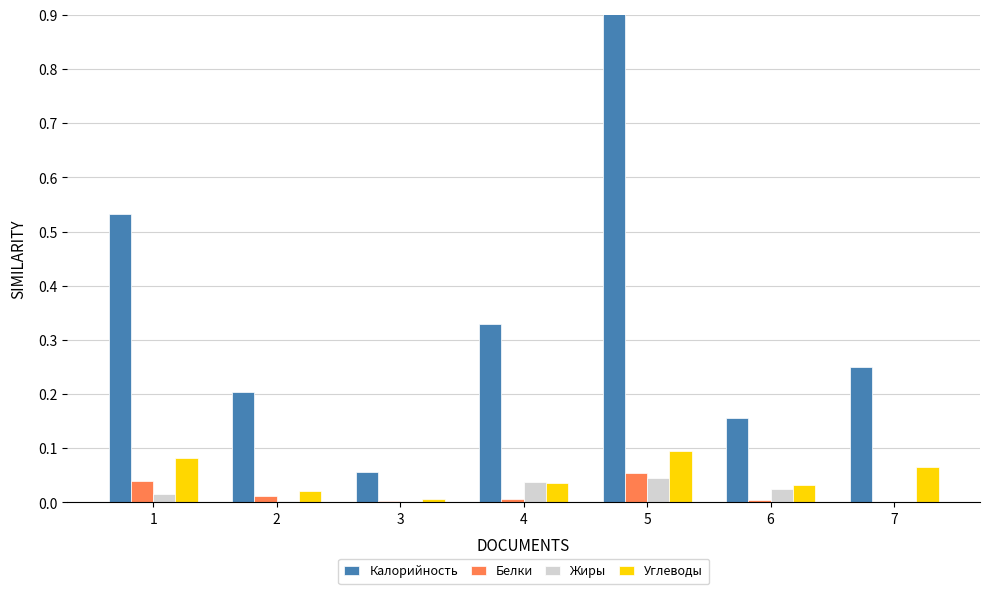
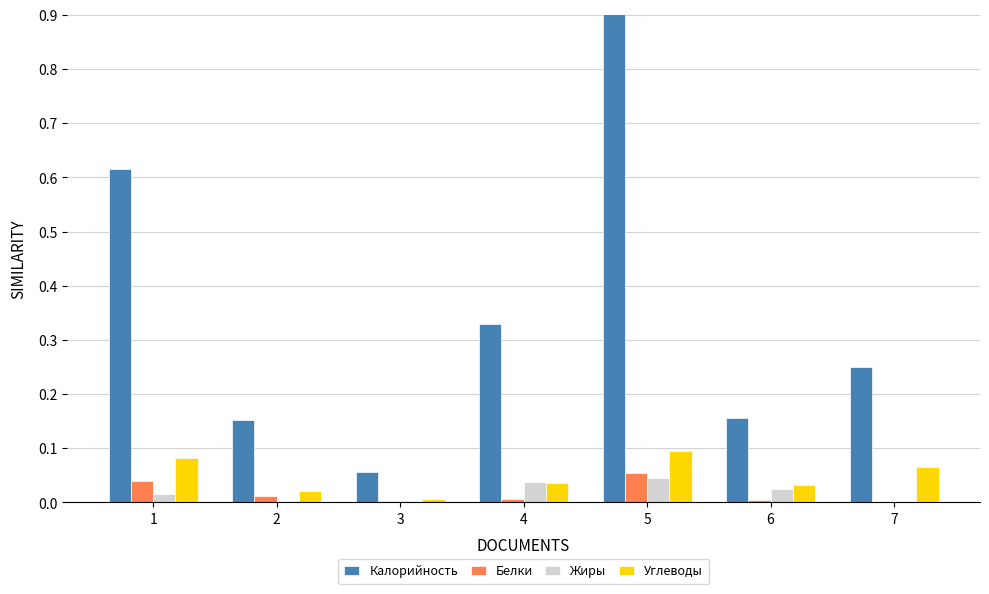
Калорийность, 1: 0.53 -> 0.62
Калорийность, 2: 0.20 -> 0.15
